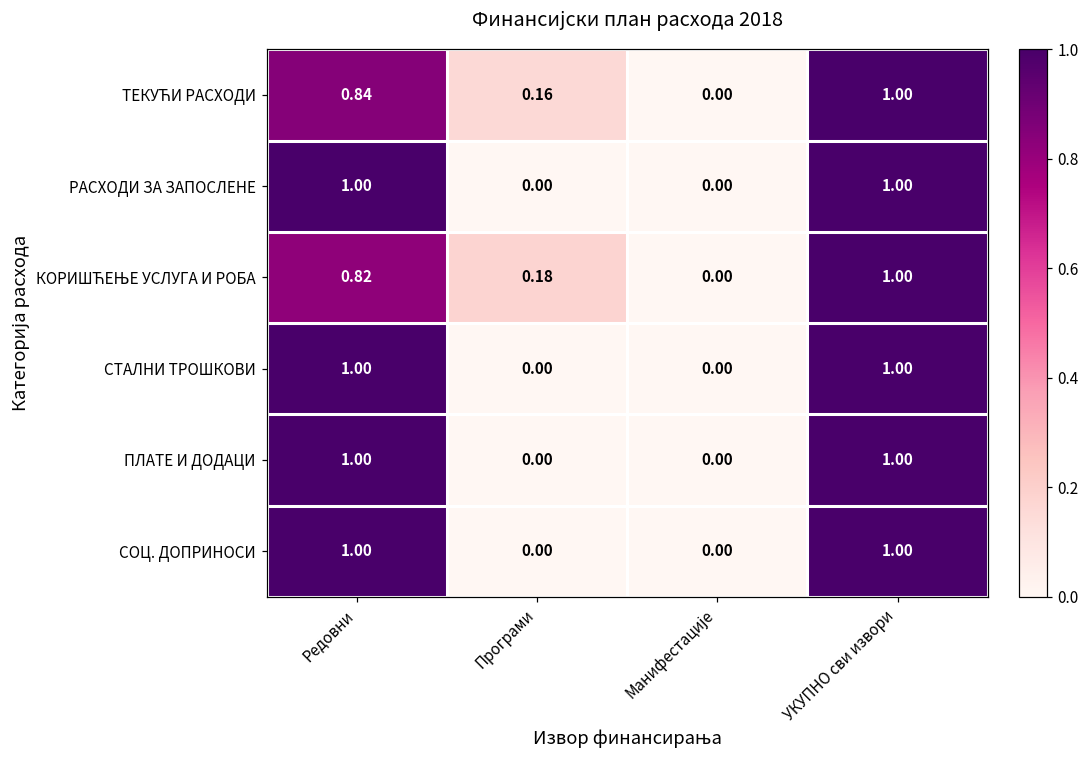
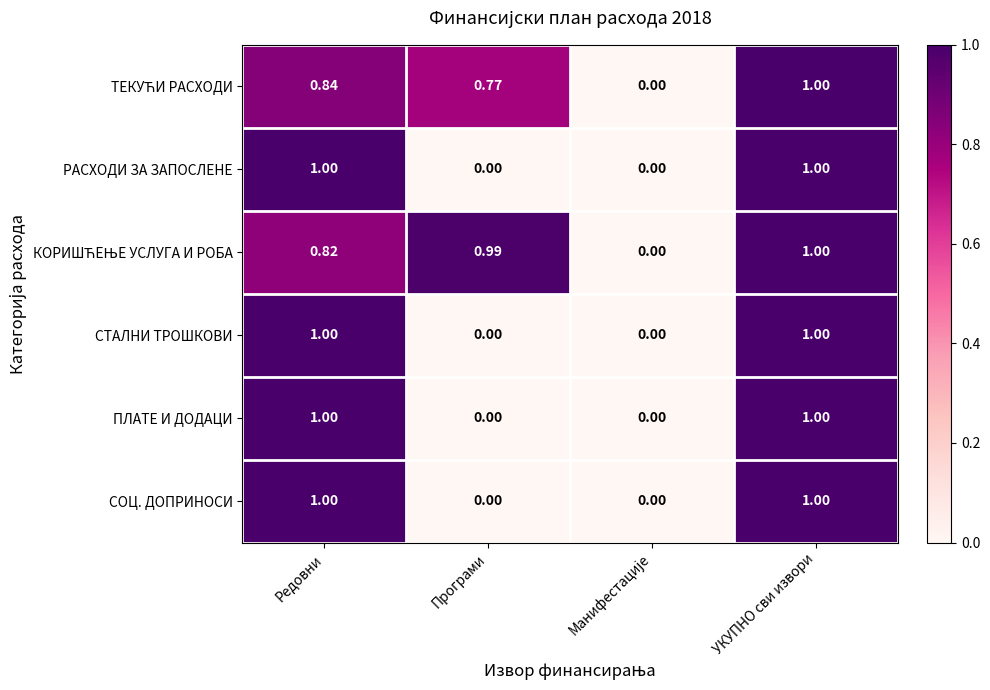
ТЕКУЋИ РАСХОДИ, Програми: 0.16 -> 0.77
КОРИШЋЕЊЕ УСЛУГА И РОБА, Програми: 0.18 -> 0.99
